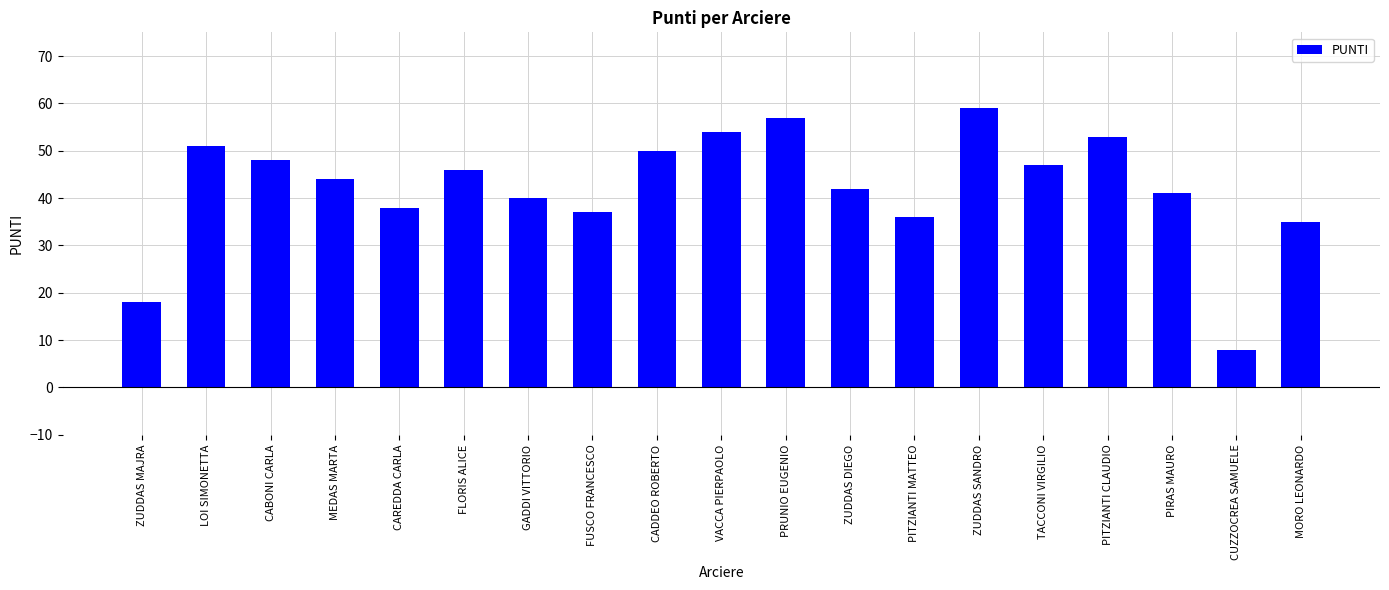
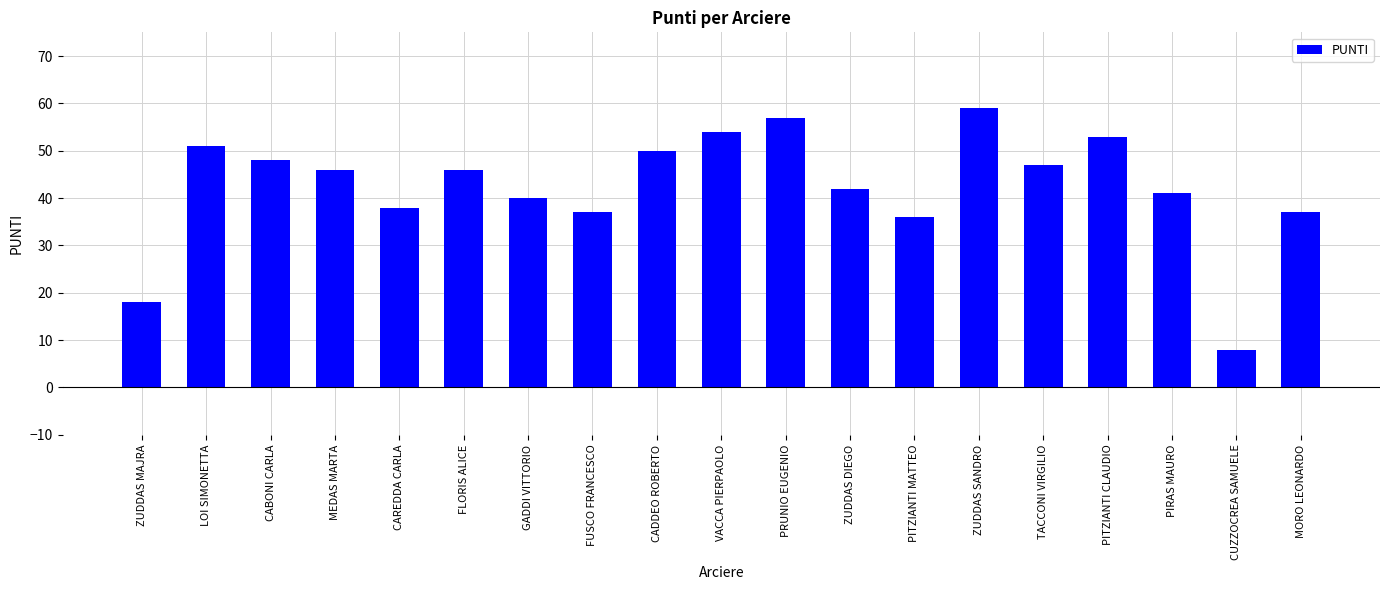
MEDAS MARTA: 44 -> 46
MORO LEONARDO: 35 -> 37
